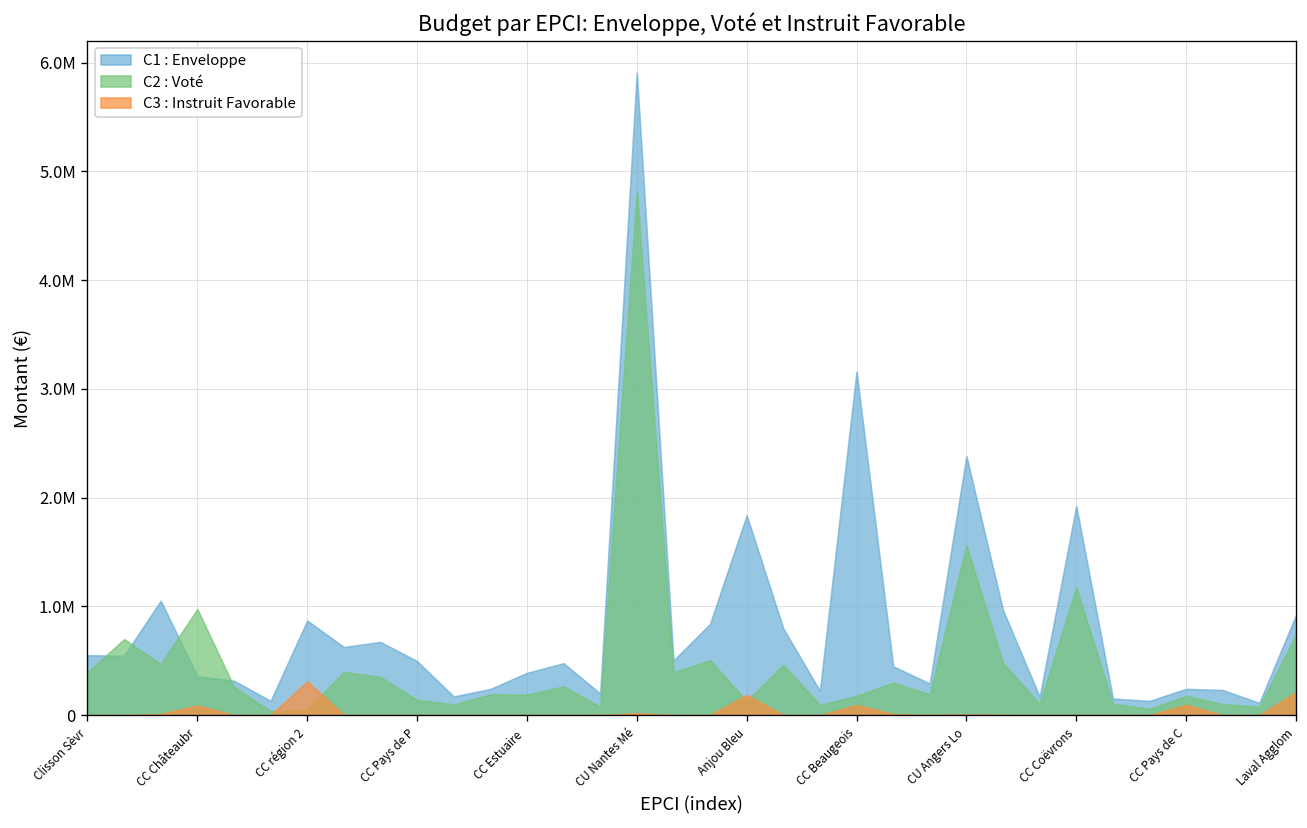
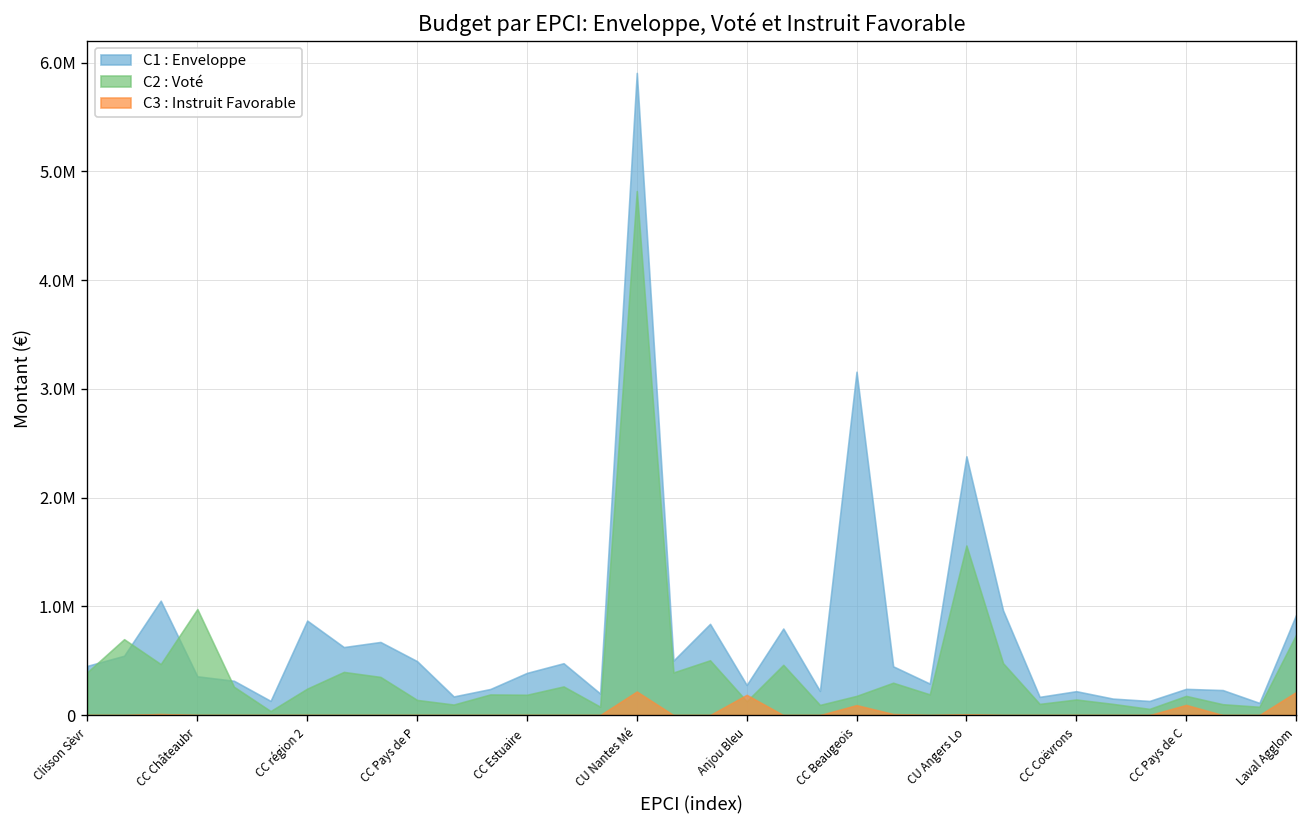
C1 : Enveloppe, Clisson Sèvr: 600000 -> 500000
C3 : Instruit Favorable, CC Châteaubr: 100000 -> 0
C2 : Voté, CC région 2: 100000 -> 200000
C3 : Instruit Favorable, CC région 2: 300000 -> 0
C3 : Instruit Favorable, CU Nantes Mé: 0 -> 200000
C1 : Enveloppe, Anjou Bleu: 1800000 -> 300000
C1 : Enveloppe, CC Coëvrons: 1900000 -> 200000
C2 : Voté, CC Coëvrons: 1200000 -> 100000
